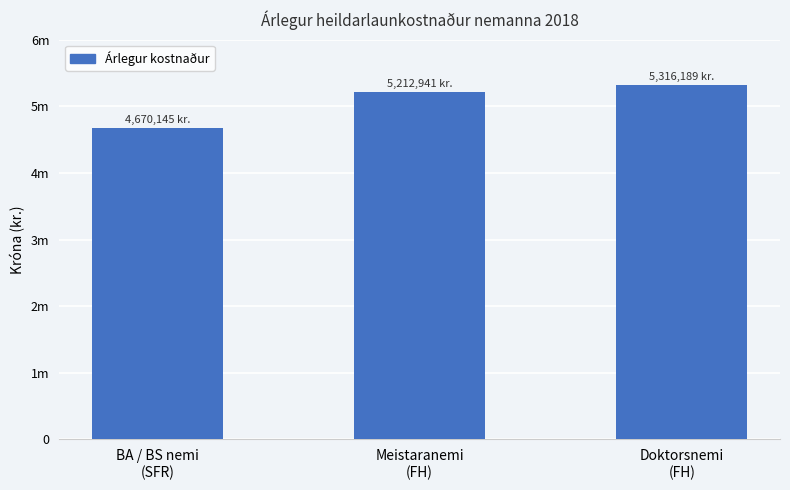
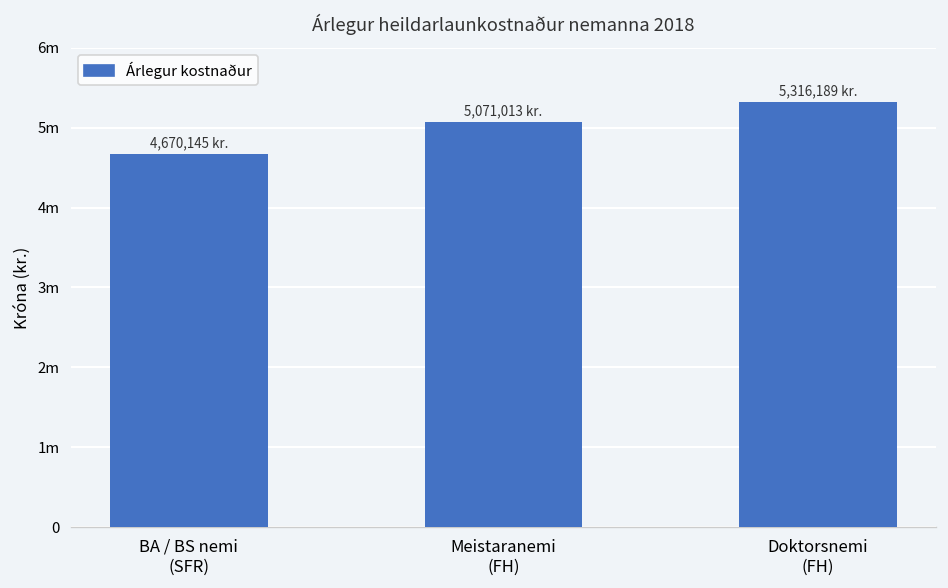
Meistaranemi (FH): 5,212,941 -> 5,071,013
